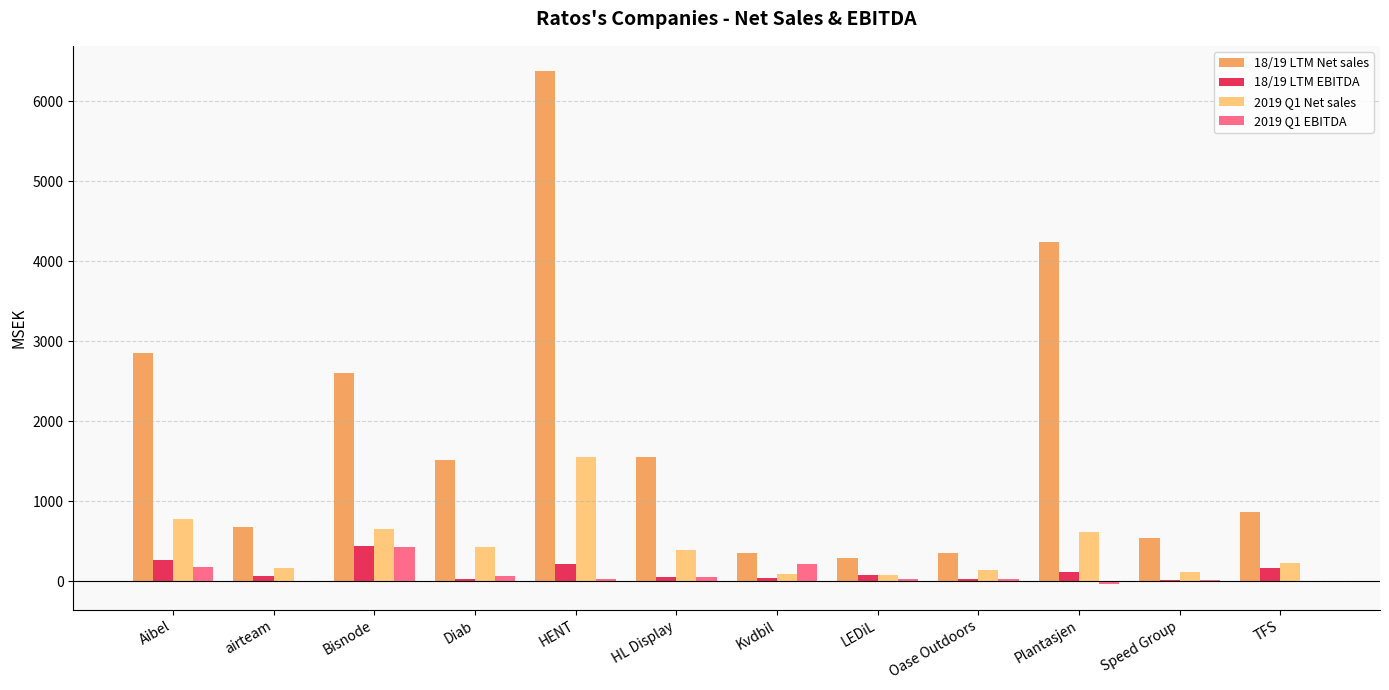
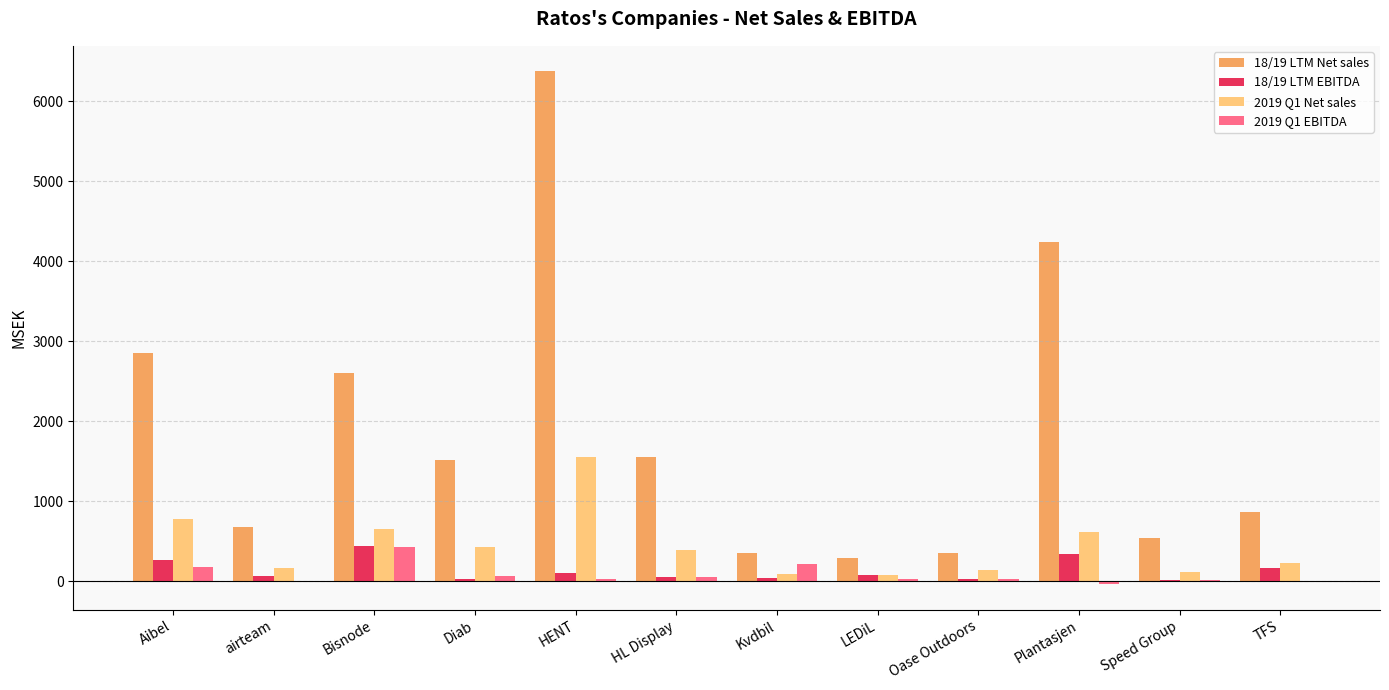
18/19 LTM EBITDA, HENT: 200 -> 100
18/19 LTM EBITDA, Plantasjen: 100 -> 300
